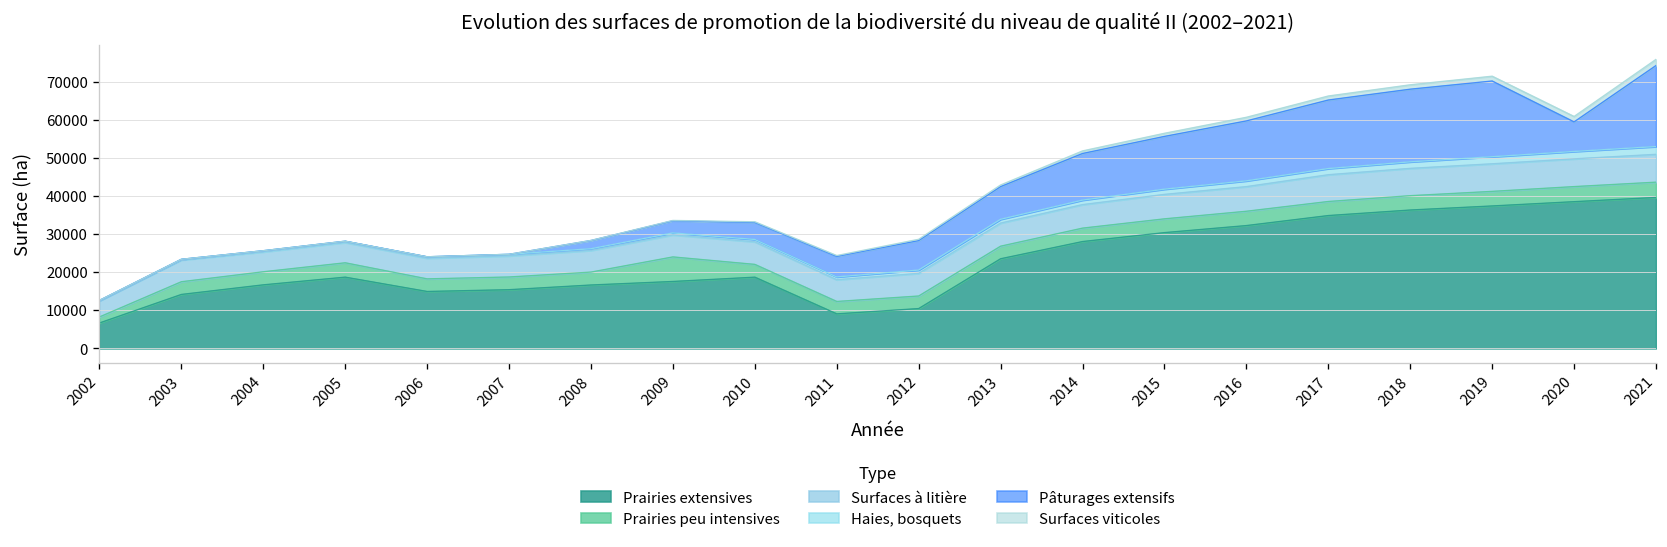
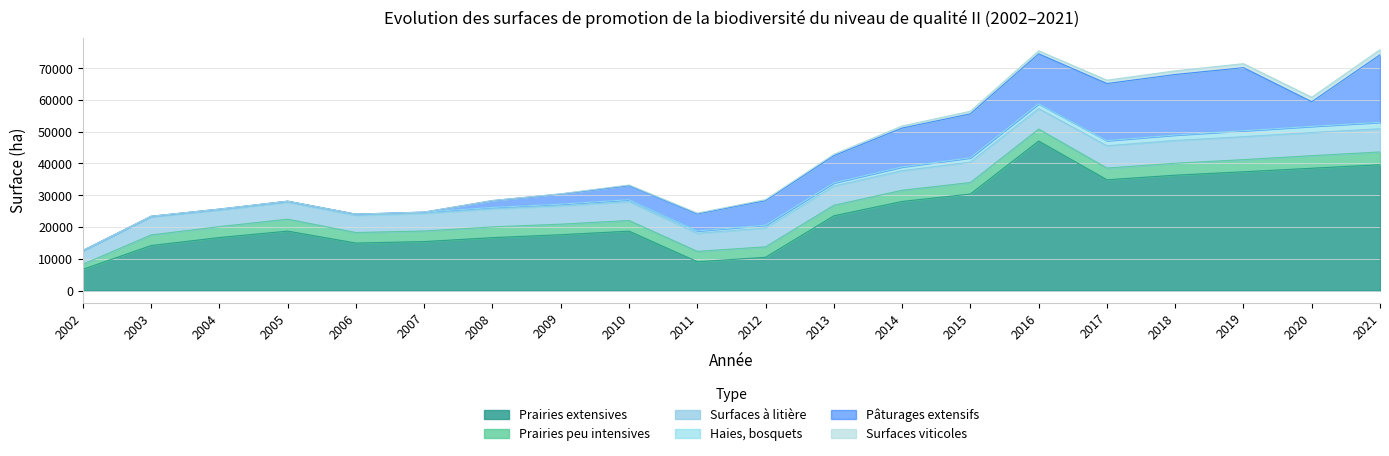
Prairies peu intensives, 2009: 6000 -> 3000
Prairies extensives, 2016: 32000 -> 47000
